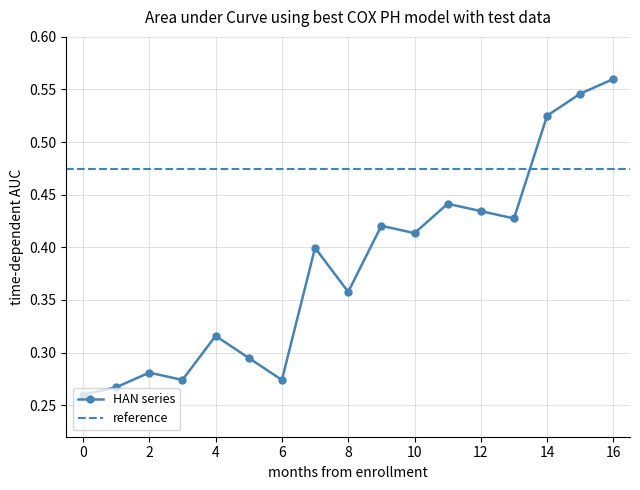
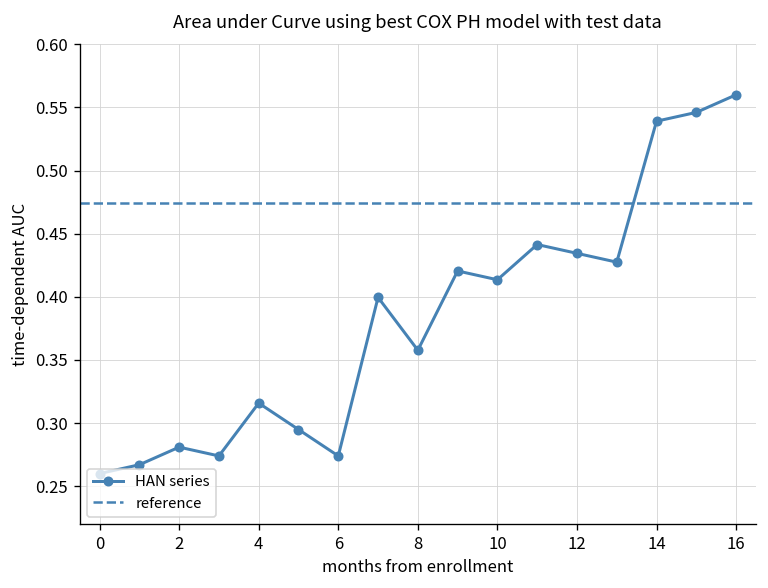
14: 0.525 -> 0.539
